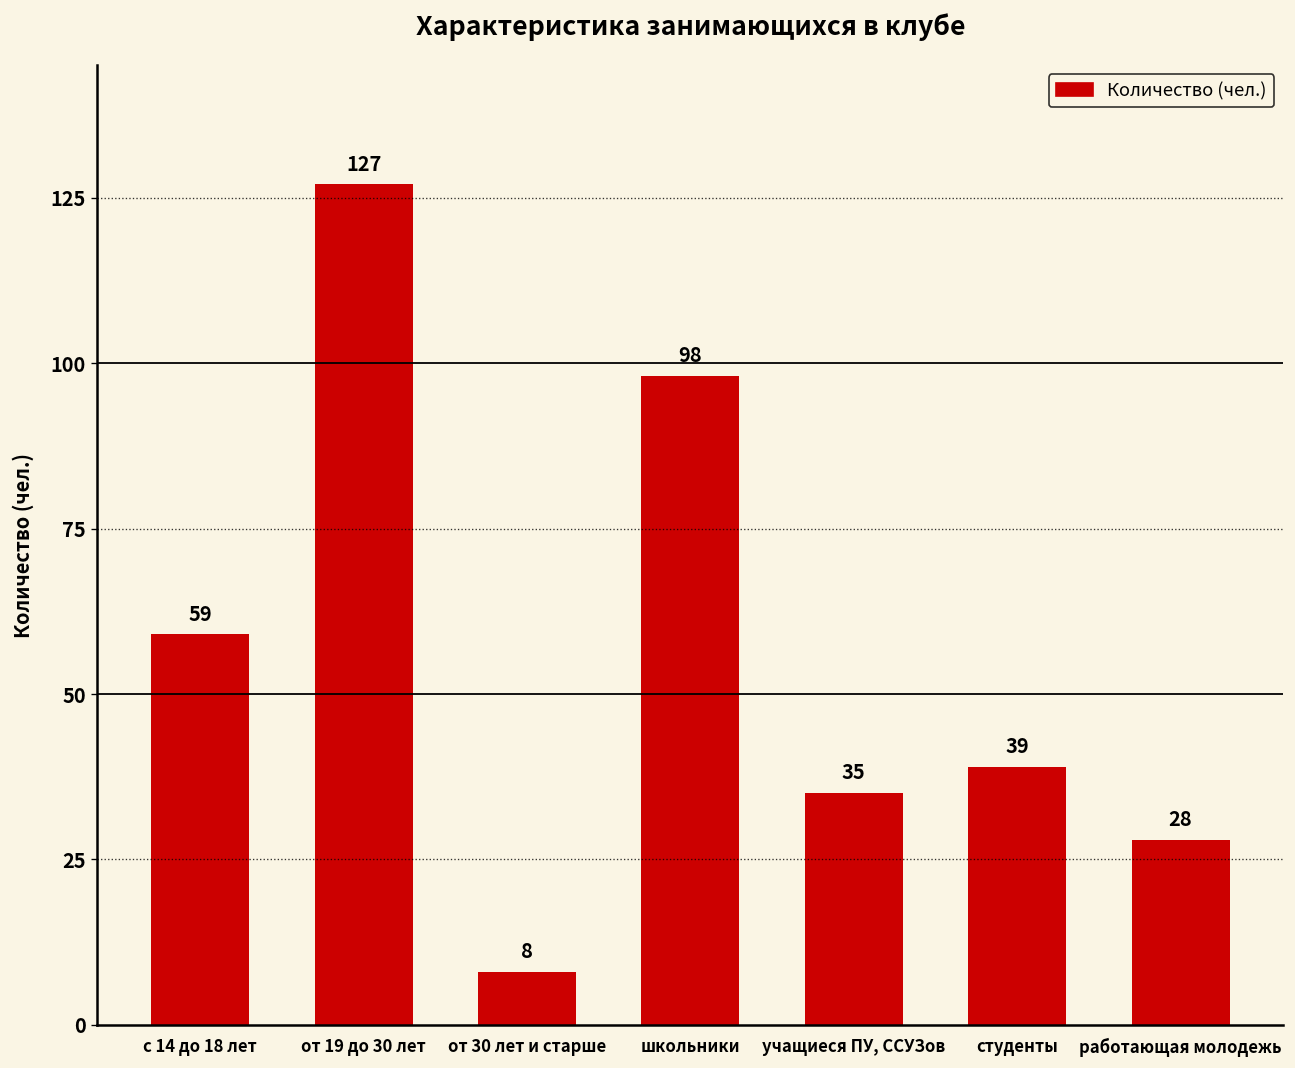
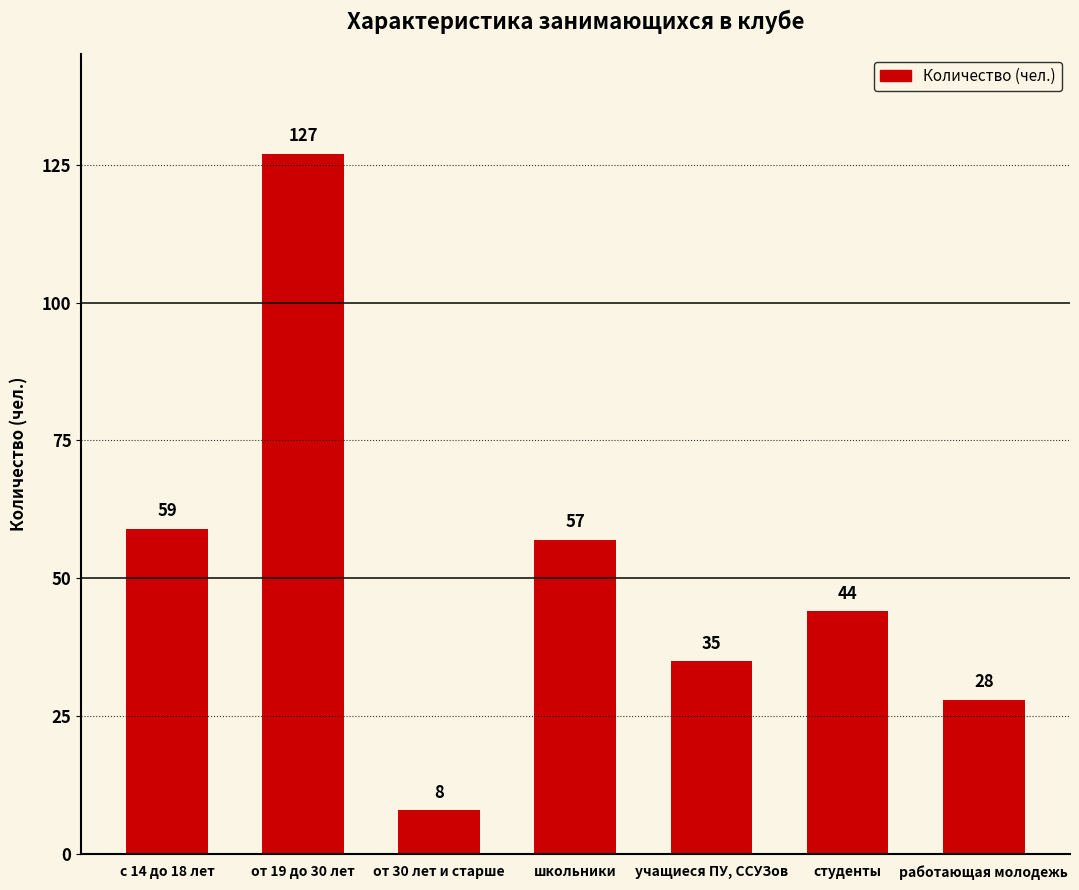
школьники: 98 -> 57
студенты: 39 -> 44
